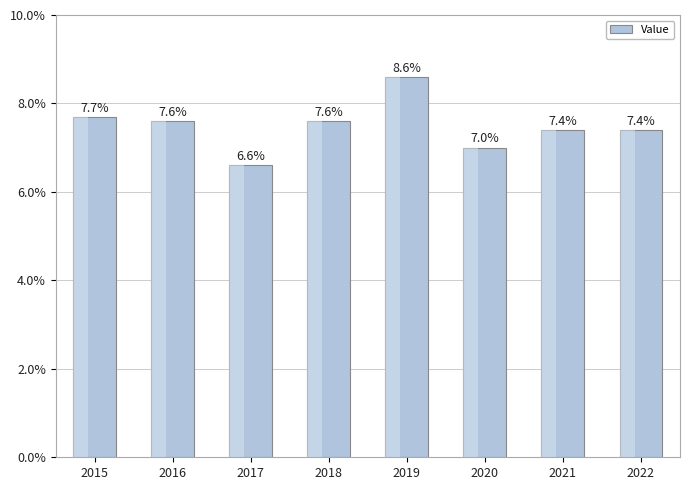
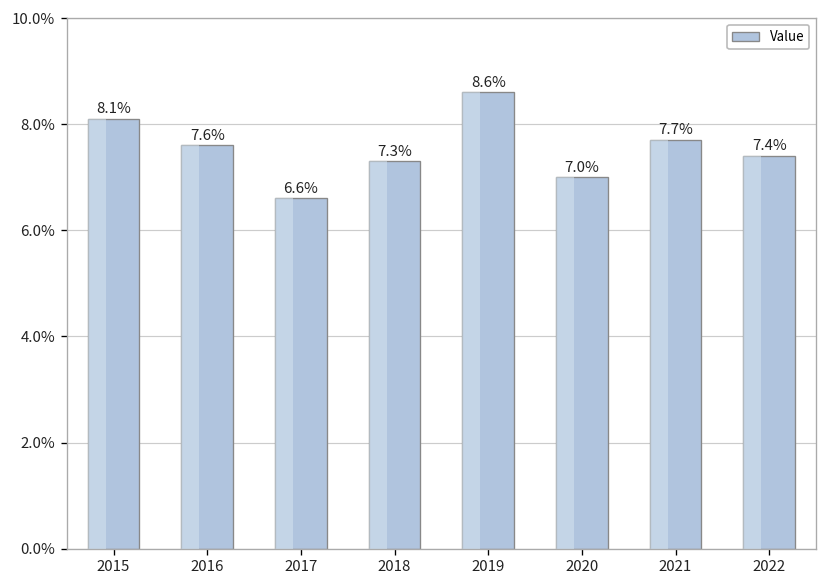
2015: 7.7% -> 8.1%
2018: 7.6% -> 7.3%
2021: 7.4% -> 7.7%
